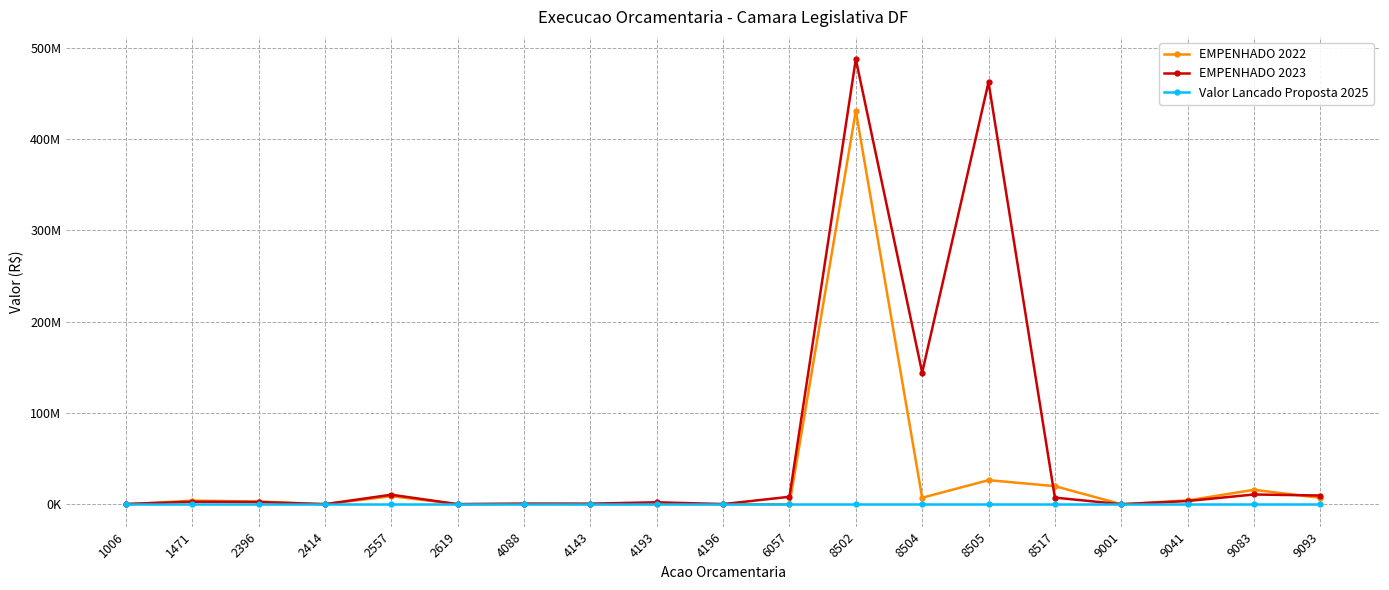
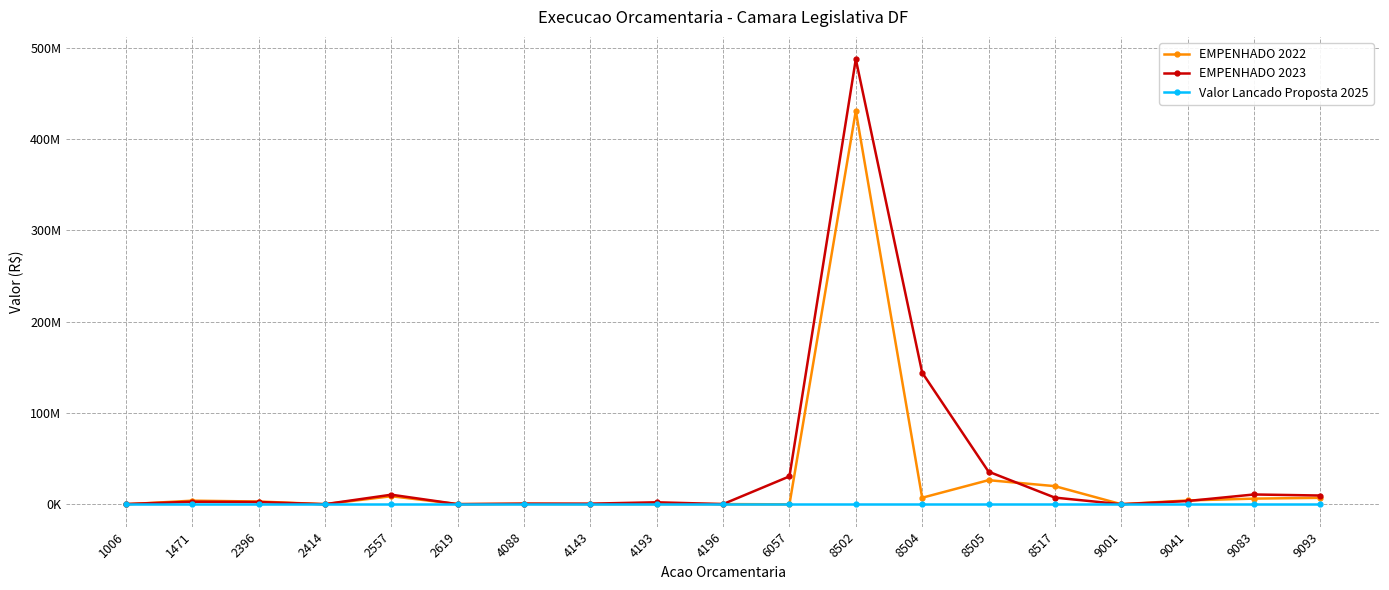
EMPENHADO 2023, 6057: 10000000 -> 30000000
EMPENHADO 2023, 8505: 460000000 -> 40000000
EMPENHADO 2022, 9083: 20000000 -> 10000000
